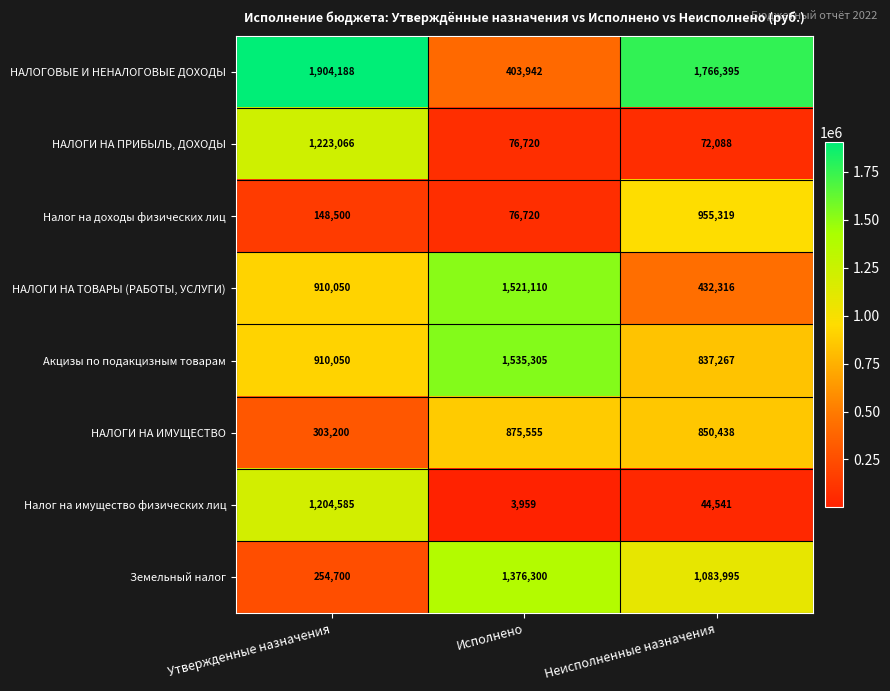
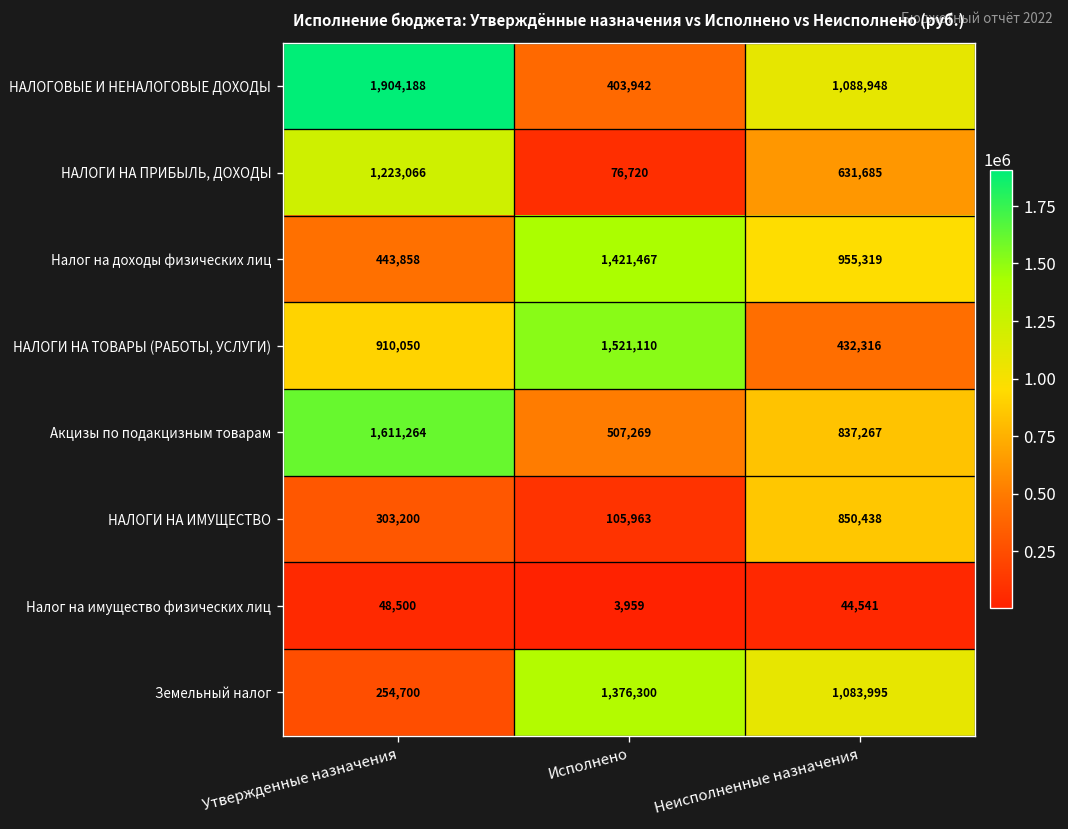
НАЛОГОВЫЕ И НЕНАЛОГОВЫЕ ДОХОДЫ, Неисполненные назначения: 1,766,395 -> 1,088,948
НАЛОГИ НА ПРИБЫЛЬ, ДОХОДЫ, Неисполненные назначения: 72,088 -> 631,685
Налог на доходы физических лиц, Утвержденные назначения: 148,500 -> 443,858
Налог на доходы физических лиц, Исполнено: 76,720 -> 1,421,467
Акцизы по подакцизным товарам, Утвержденные назначения: 910,050 -> 1,611,264
Акцизы по подакцизным товарам, Исполнено: 1,535,305 -> 507,269
НАЛОГИ НА ИМУЩЕСТВО, Исполнено: 875,555 -> 105,963
Налог на имущество физических лиц, Утвержденные назначения: 1,204,585 -> 48,500
